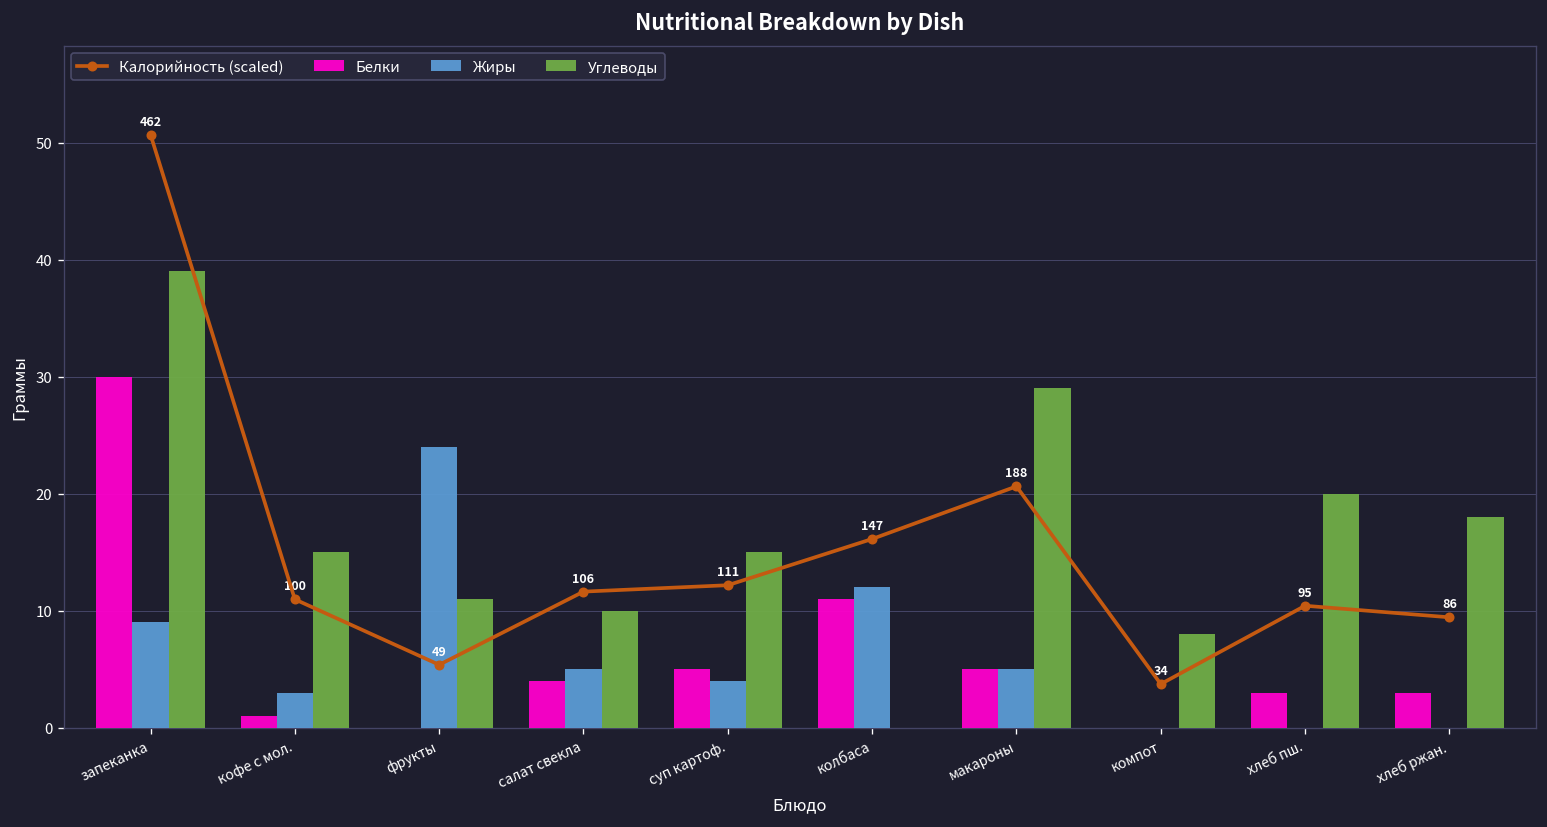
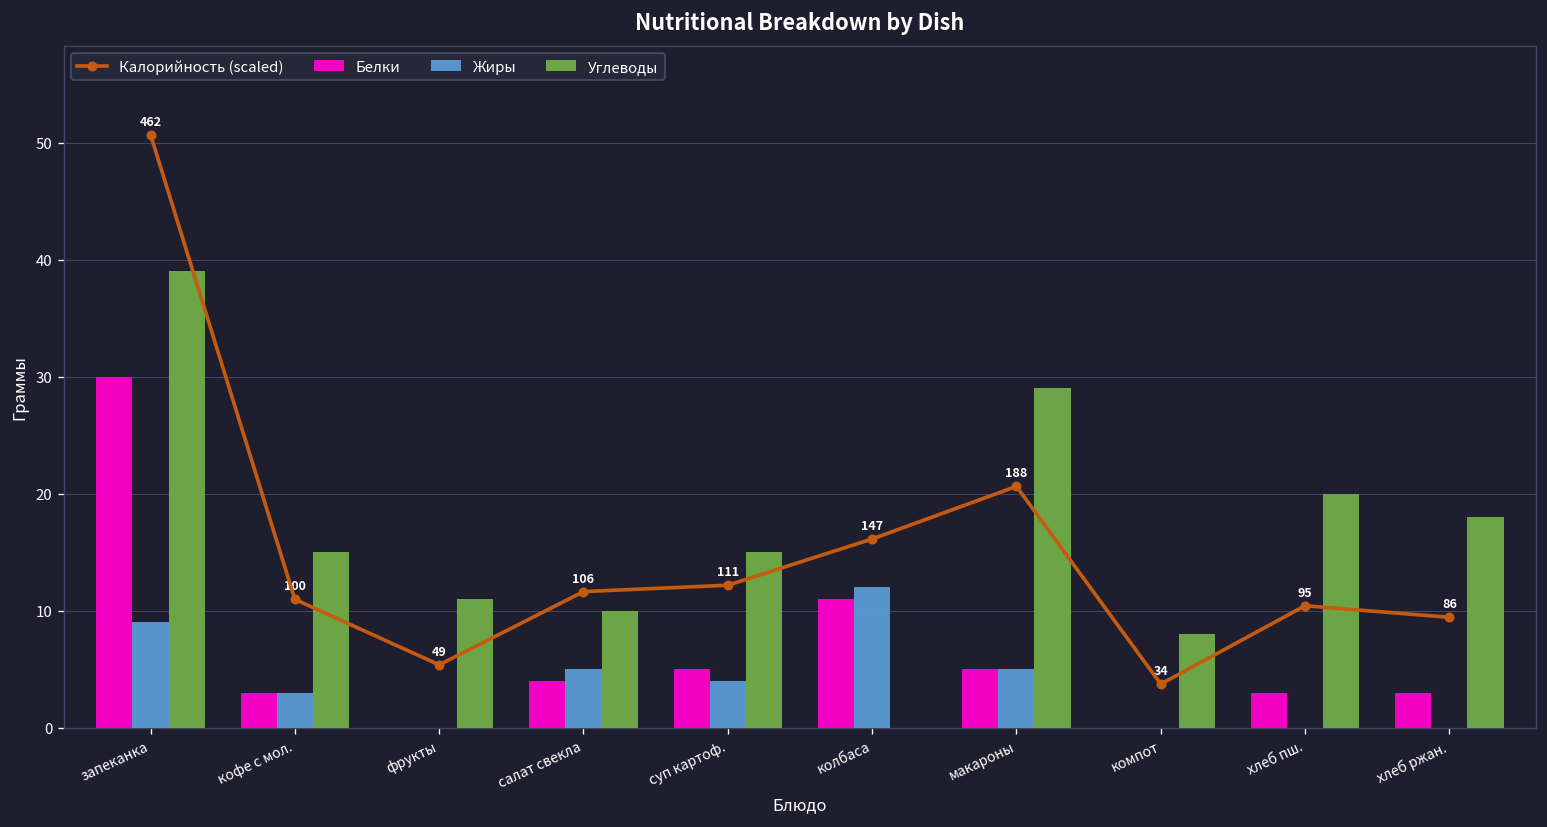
Белки, кофе с мол.: 1 -> 3
Жиры, фрукты: 24 -> 0
